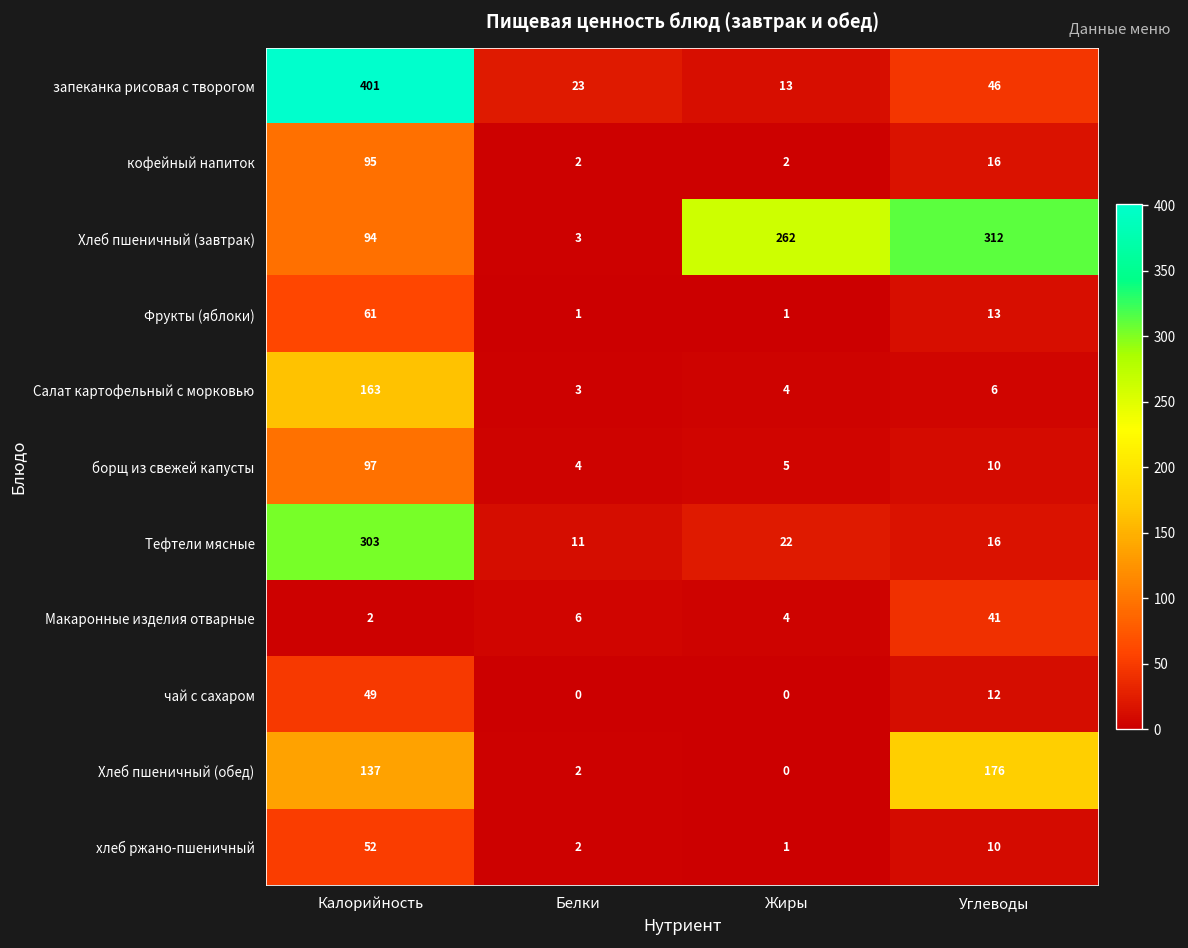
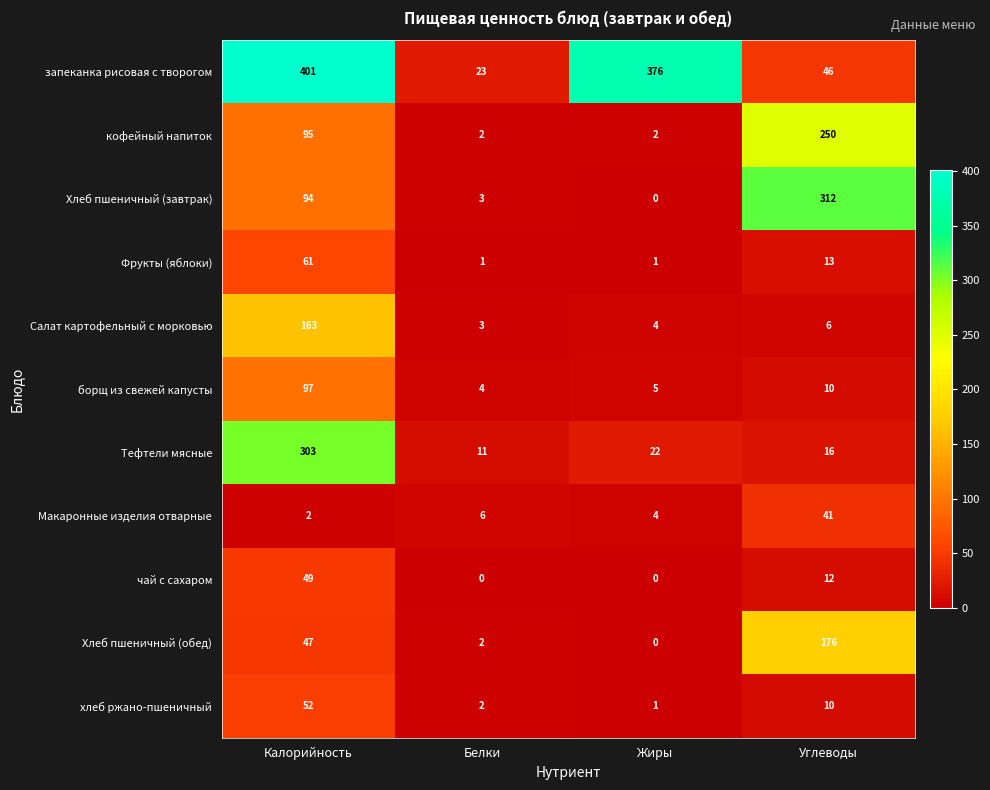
запеканка рисовая с творогом, Жиры: 13 -> 376
кофейный напиток, Углеводы: 16 -> 250
Хлеб пшеничный (завтрак), Жиры: 262 -> 0
Хлеб пшеничный (обед), Калорийность: 137 -> 47
